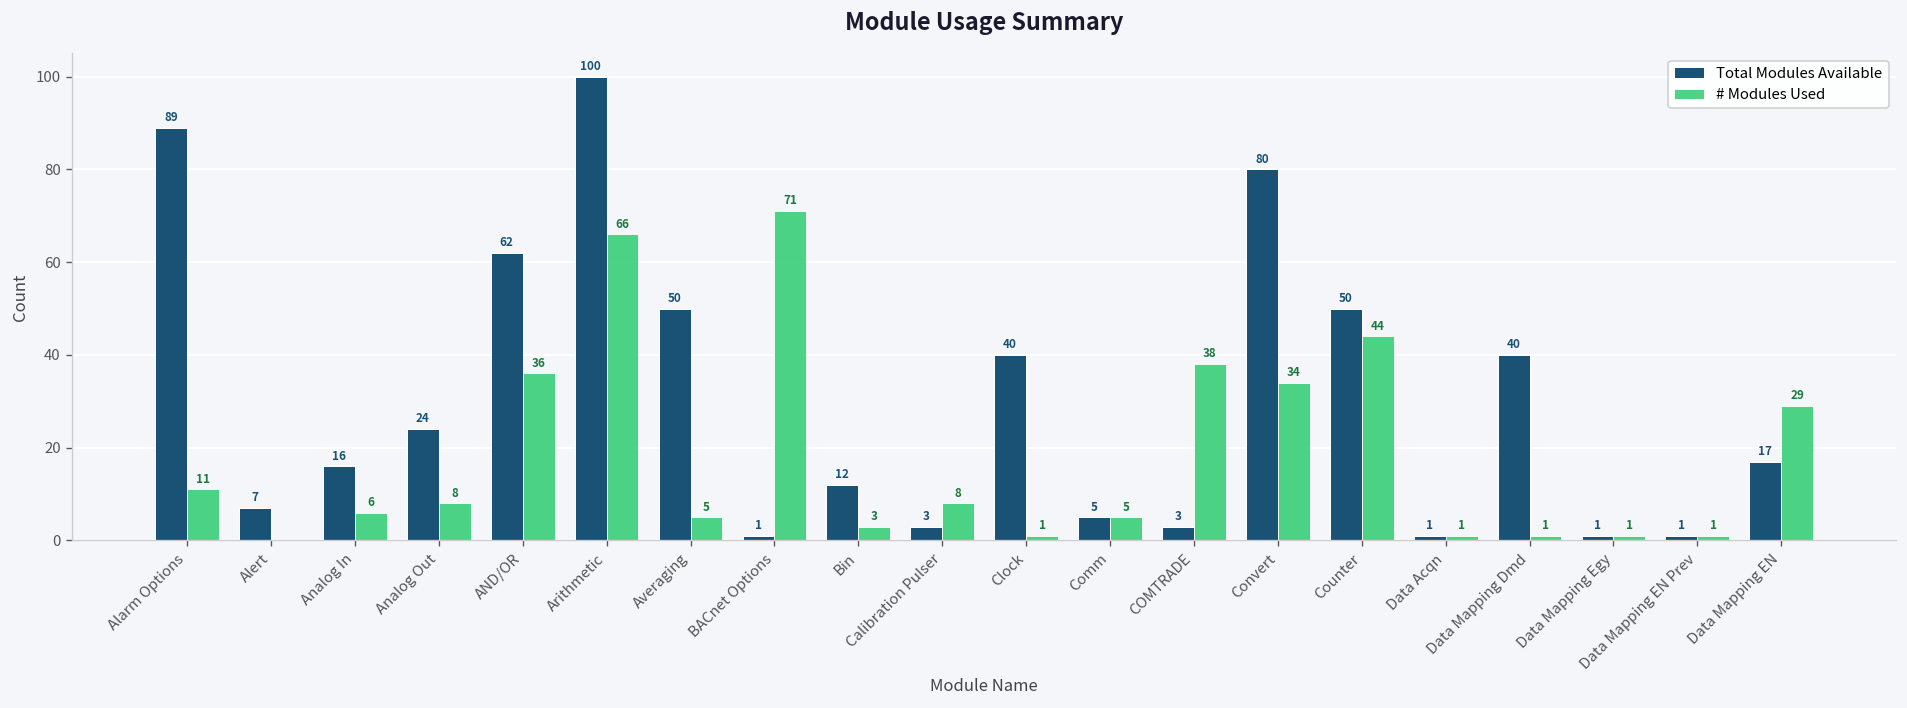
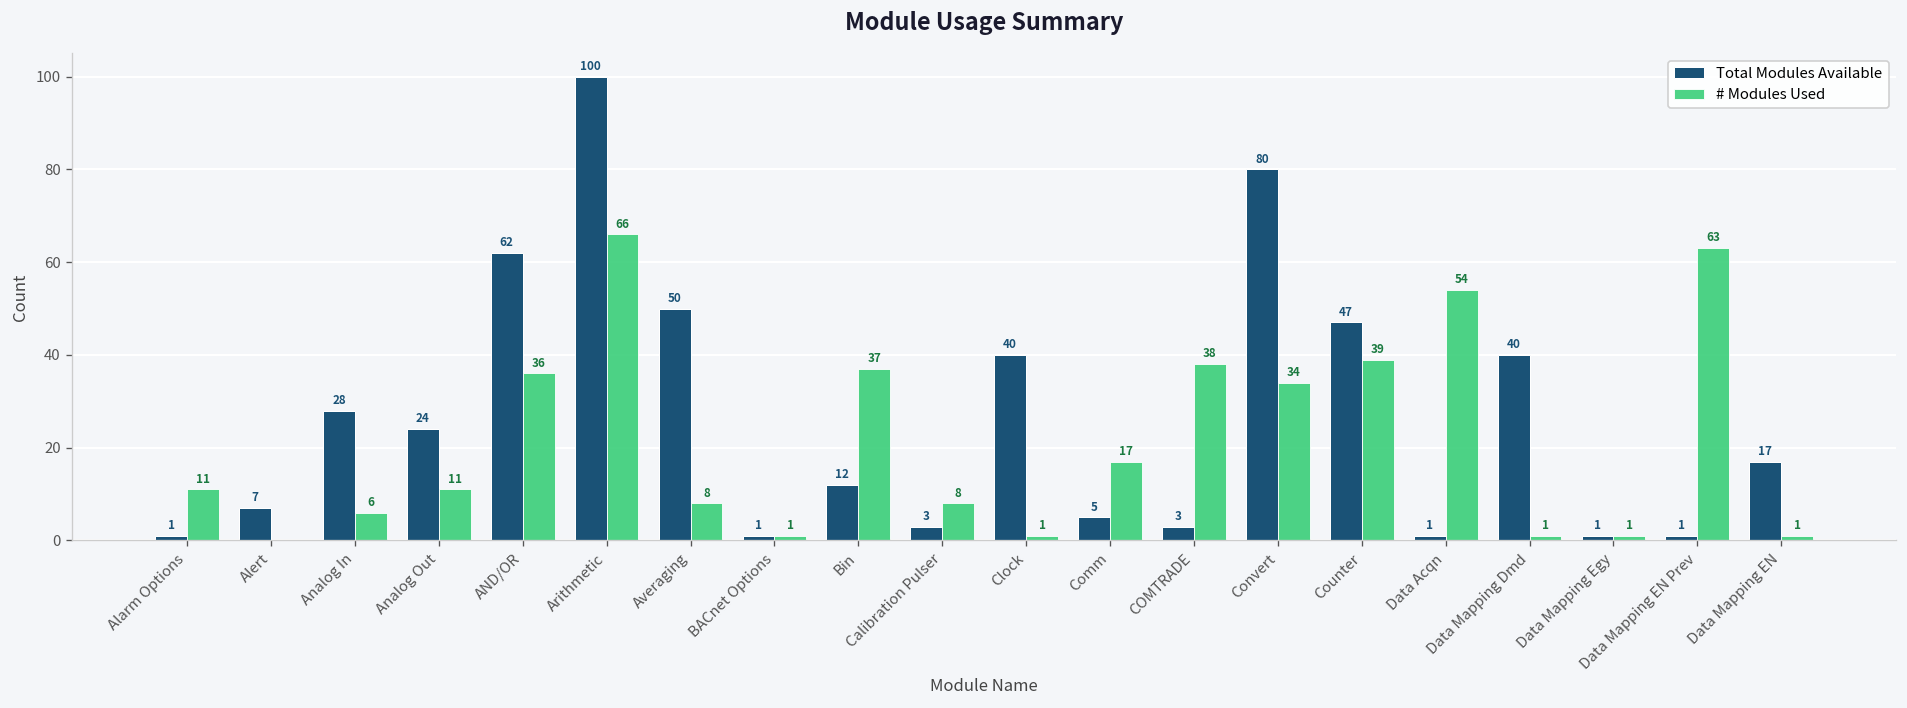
Total Modules Available, Alarm Options: 89 -> 1
Total Modules Available, Analog In: 16 -> 28
# Modules Used, Analog Out: 8 -> 11
# Modules Used, Averaging: 5 -> 8
# Modules Used, BACnet Options: 71 -> 1
# Modules Used, Bin: 3 -> 37
# Modules Used, Comm: 5 -> 17
Total Modules Available, Counter: 50 -> 47
# Modules Used, Counter: 44 -> 39
# Modules Used, Data Acqn: 1 -> 54
# Modules Used, Data Mapping EN Prev: 1 -> 63
# Modules Used, Data Mapping EN: 29 -> 1
